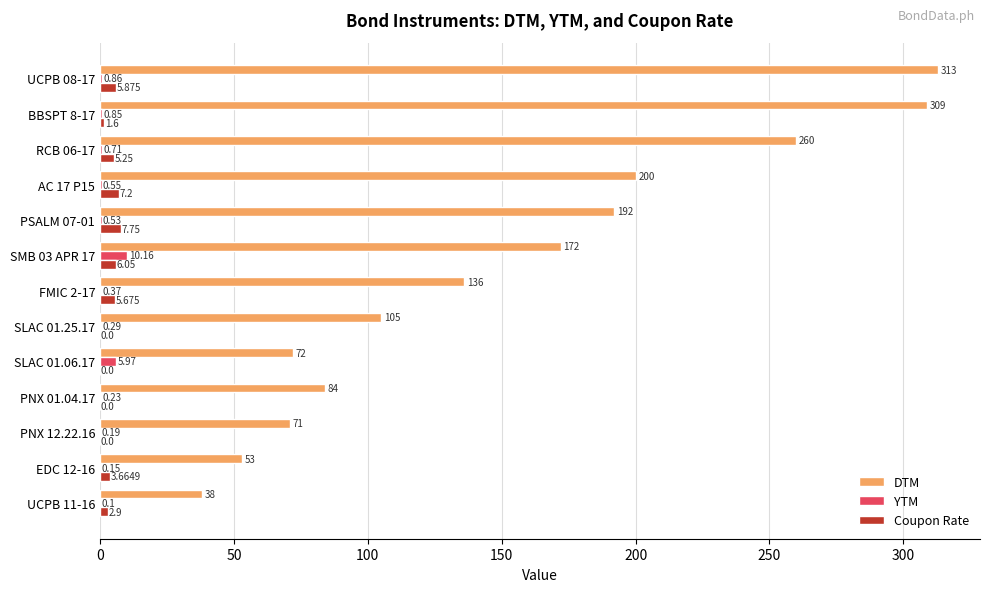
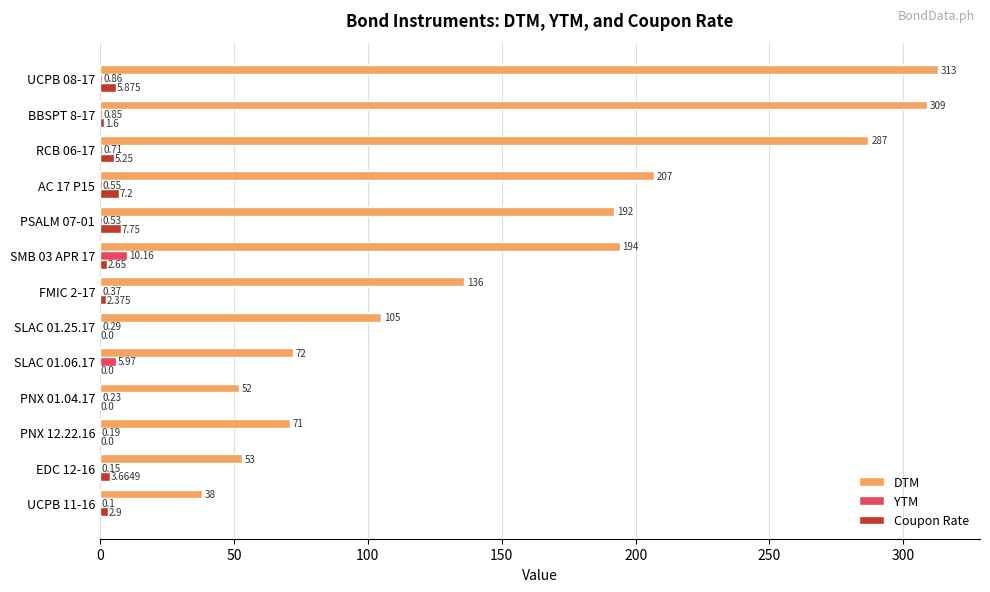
DTM, RCB 06-17: 260 -> 287
DTM, AC 17 P15: 200 -> 207
DTM, SMB 03 APR 17: 172 -> 194
Coupon Rate, SMB 03 APR 17: 6.05 -> 2.65
Coupon Rate, FMIC 2-17: 5.675 -> 2.375
DTM, PNX 01.04.17: 84 -> 52
